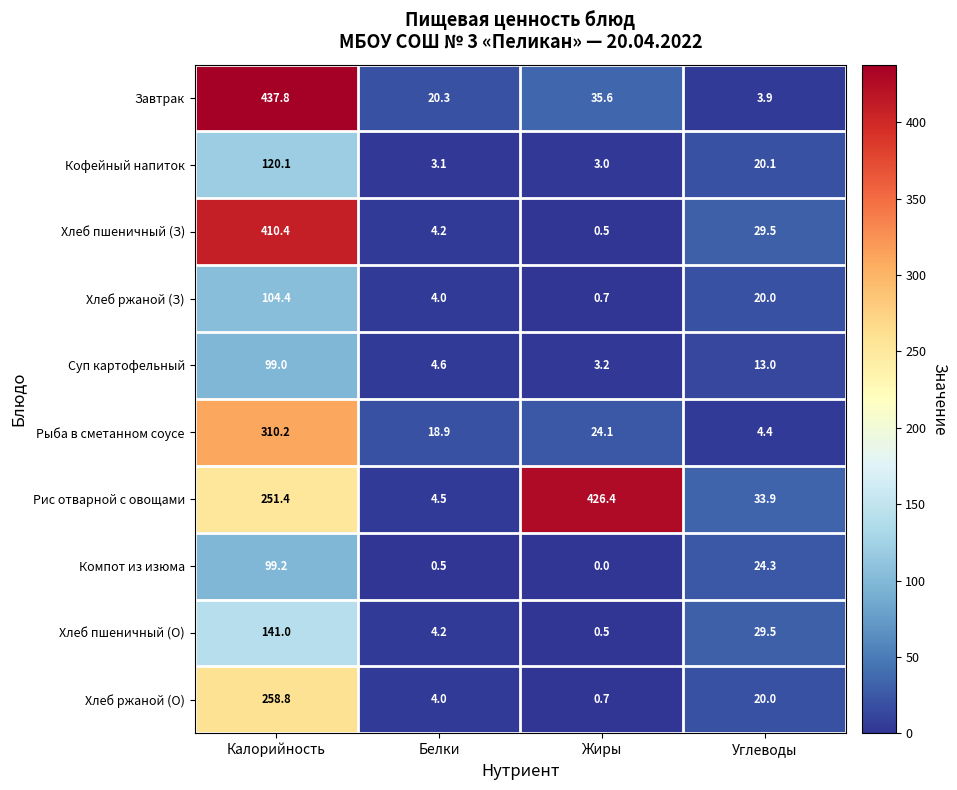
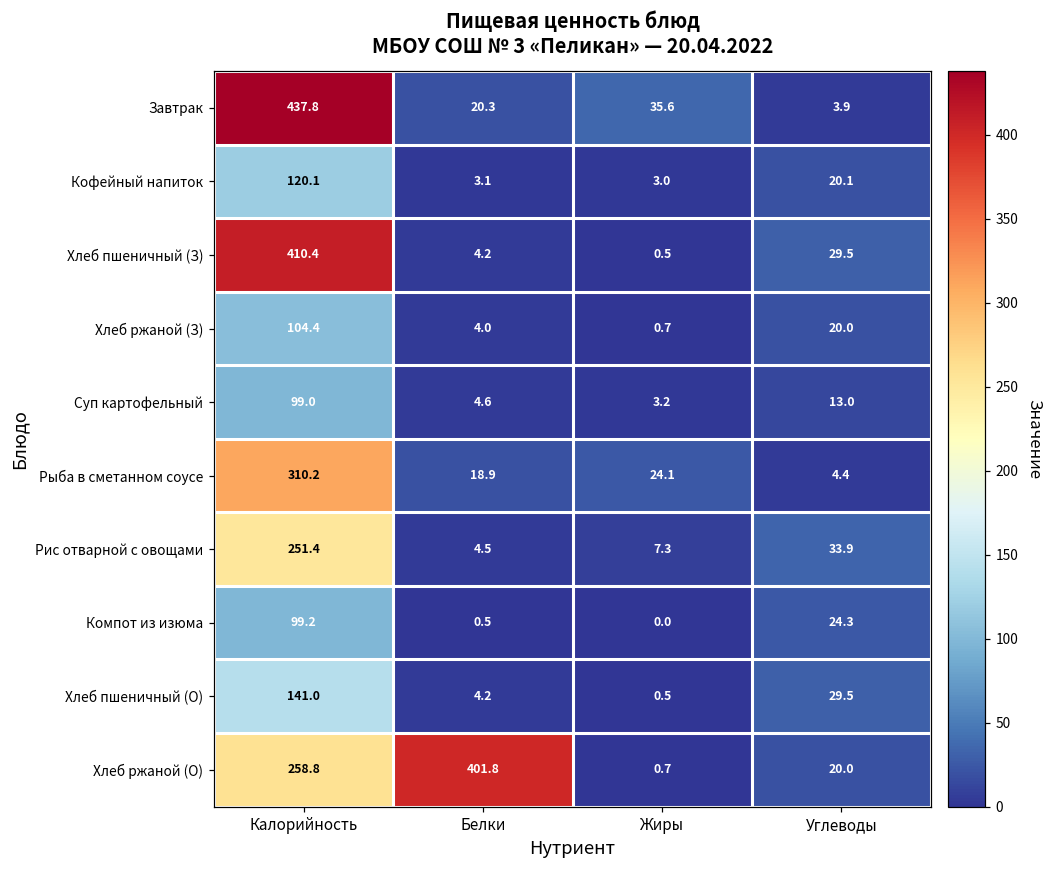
Рис отварной с овощами, Жиры: 426.4 -> 7.3
Хлеб ржаной (О), Белки: 4.0 -> 401.8
